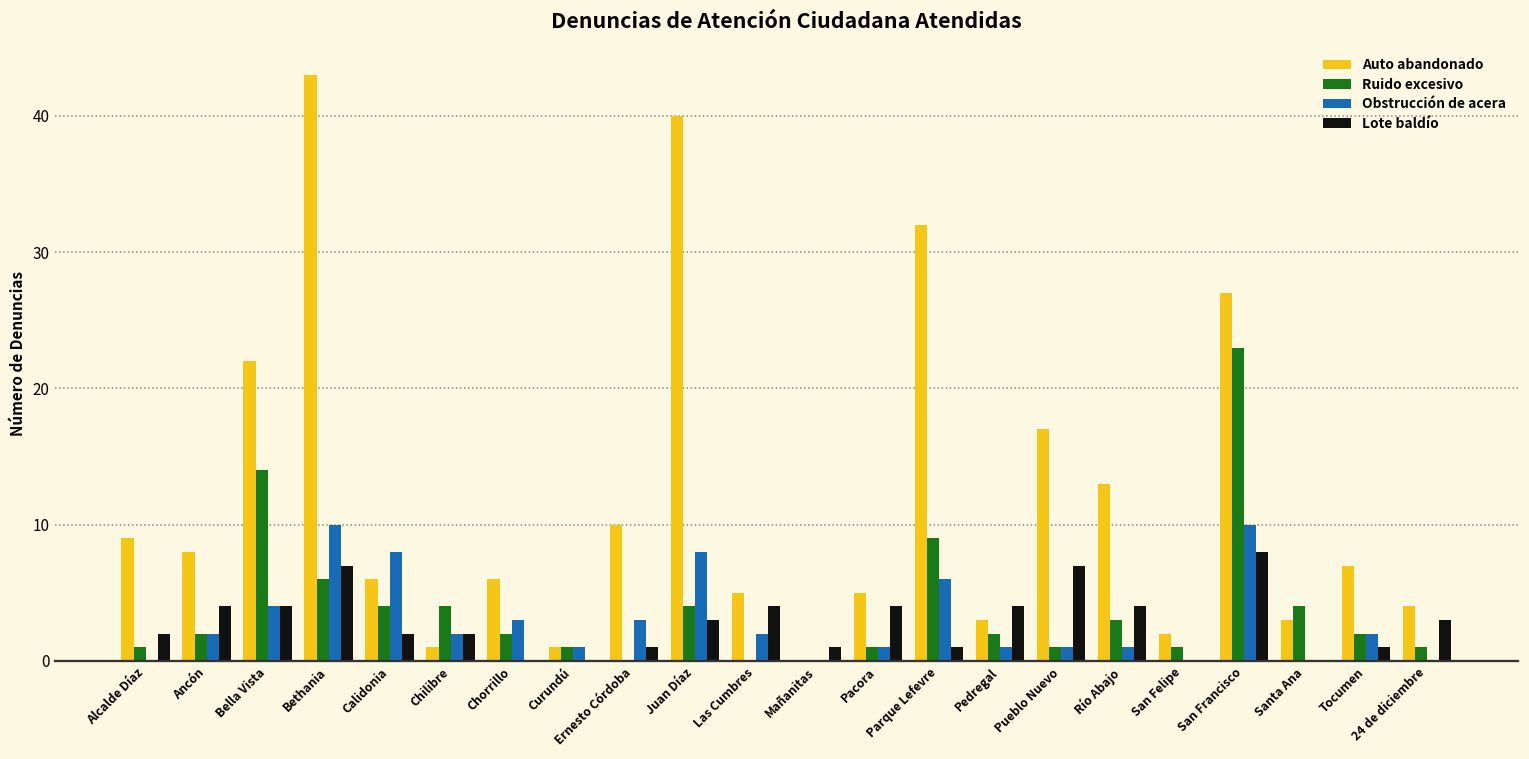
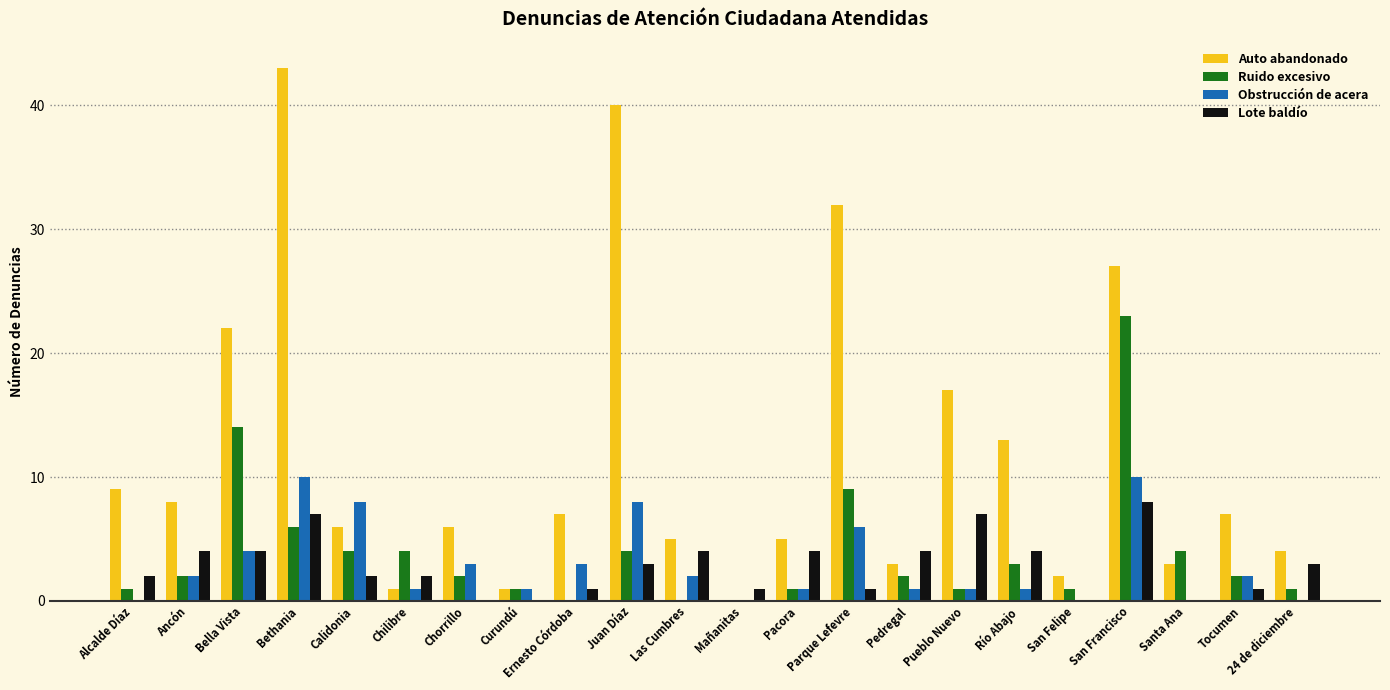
Obstrucción de acera, Chilibre: 2 -> 1
Auto abandonado, Ernesto Córdoba: 10 -> 7
